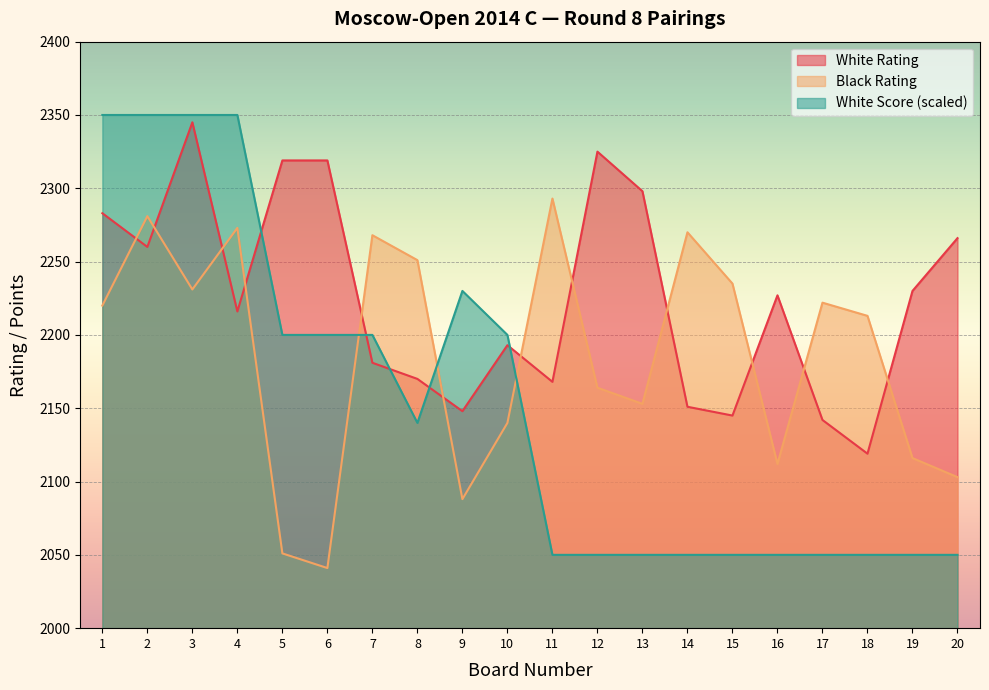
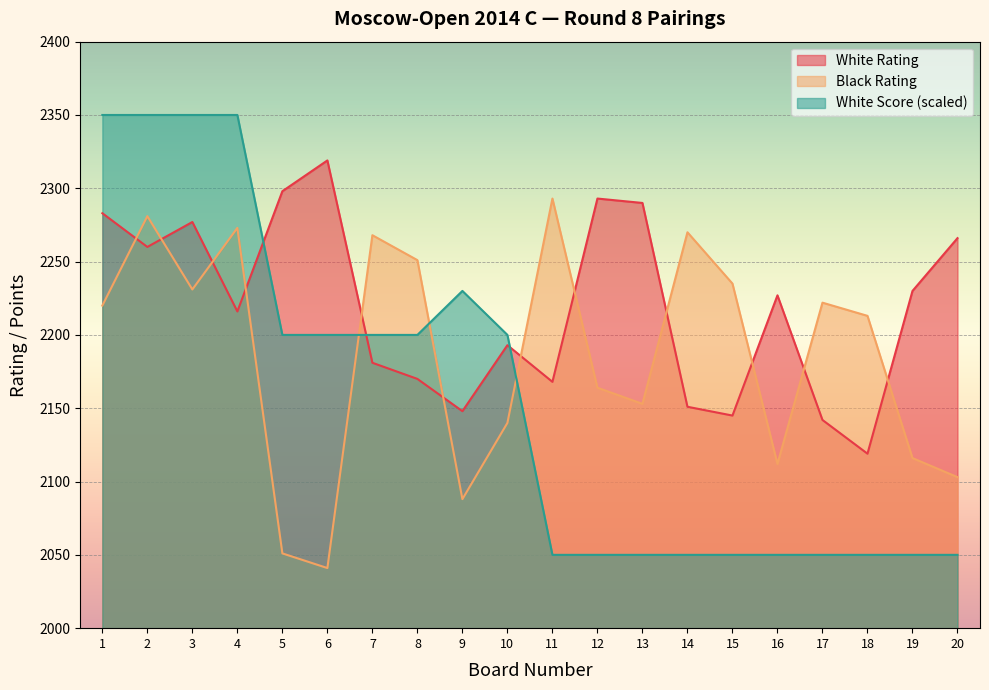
White Rating, 3: 2345 -> 2277
White Rating, 5: 2319 -> 2298
White Score (scaled), 8: 2140 -> 2200
White Rating, 12: 2325 -> 2293
White Rating, 13: 2298 -> 2290
